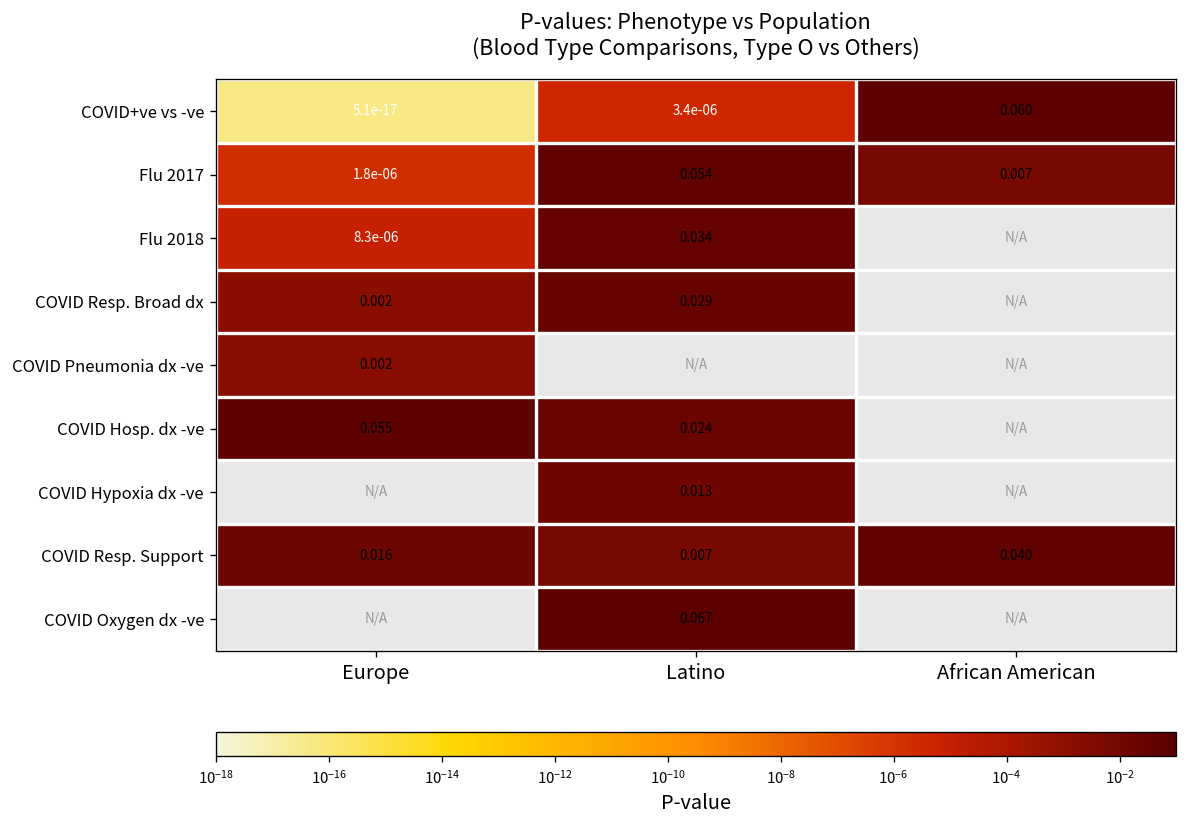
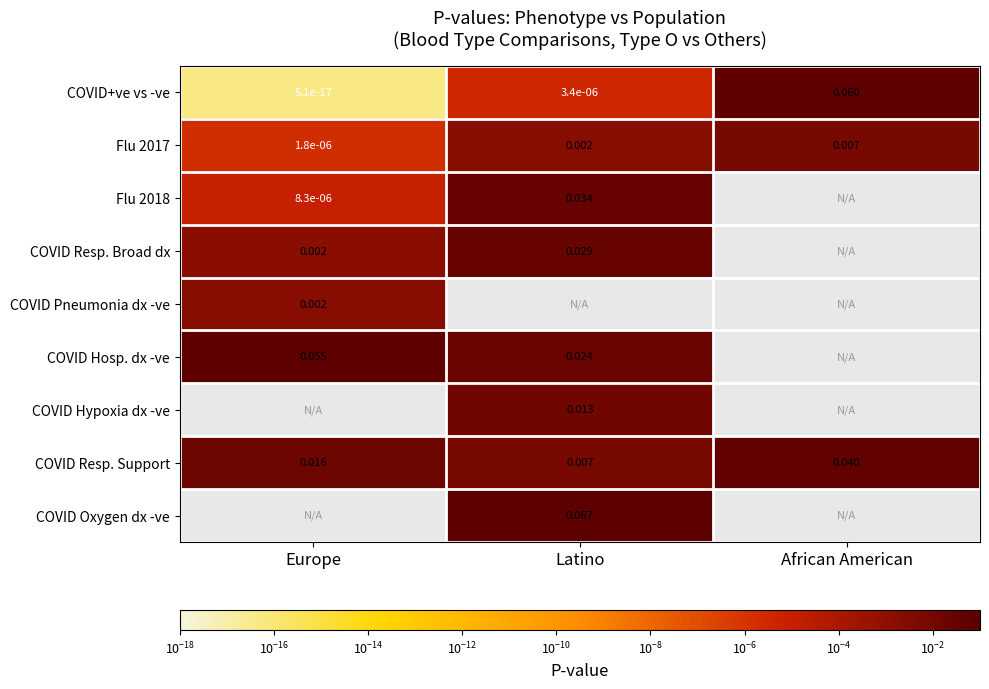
Flu 2017, Latino: 0.054 -> 0.002
